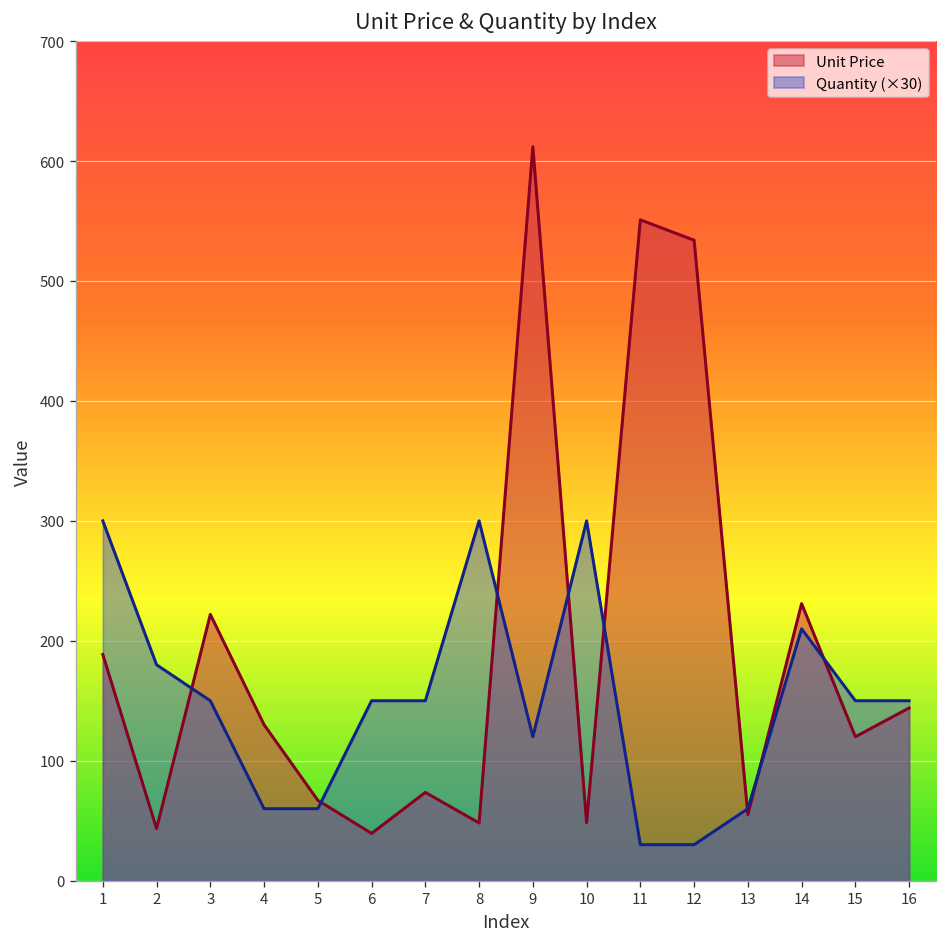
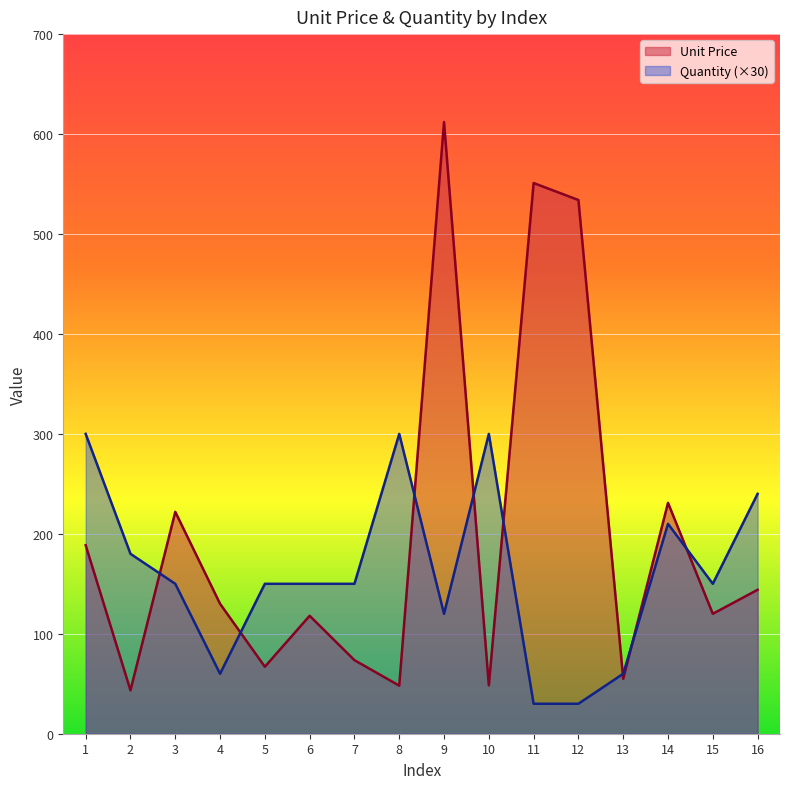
Quantity (×30), 5: 60 -> 150
Unit Price, 6: 40 -> 120
Quantity (×30), 16: 150 -> 240
